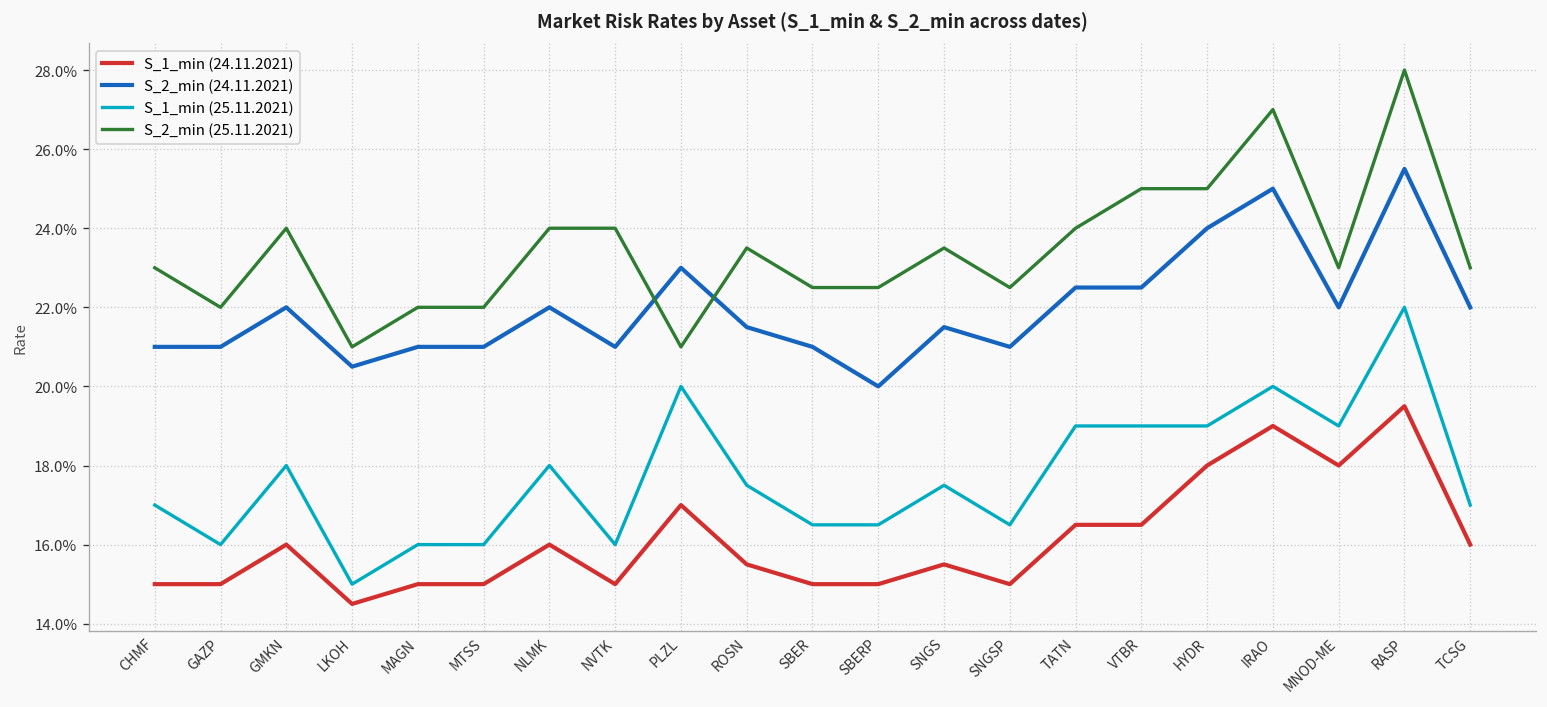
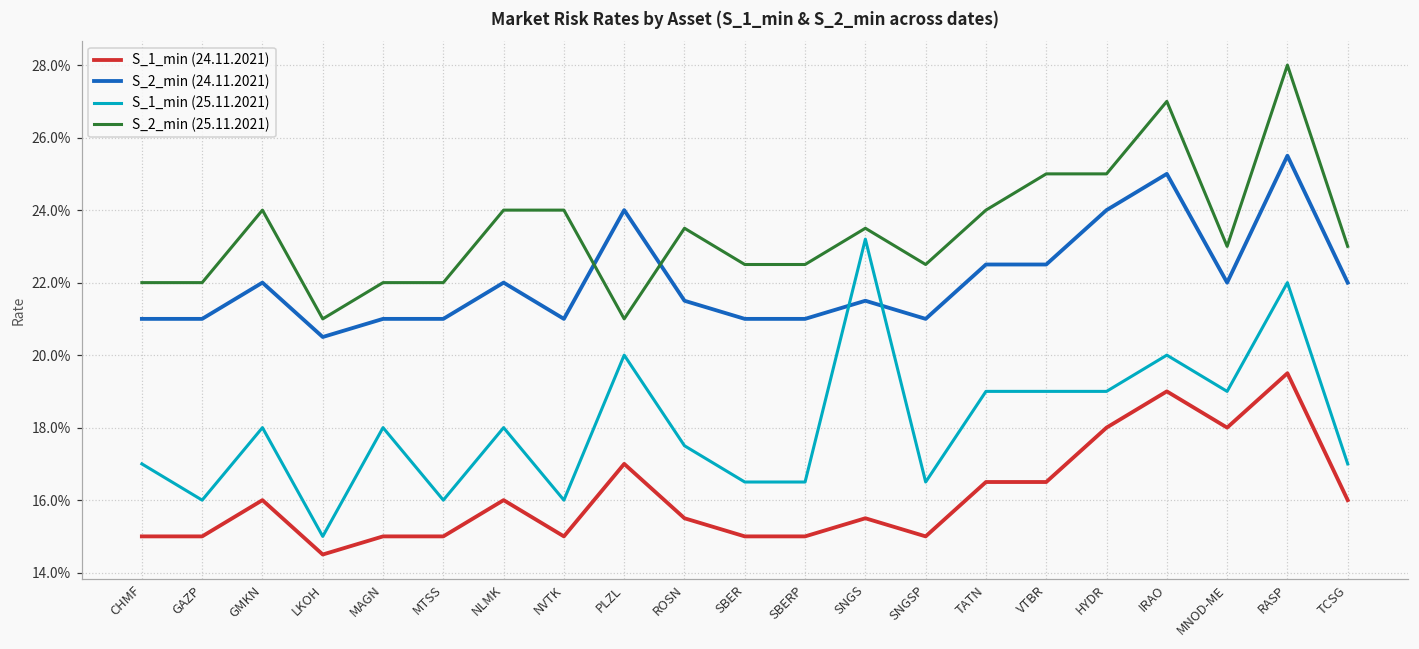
S_2_min (25.11.2021), CHMF: 23.0% -> 22.0%
S_1_min (25.11.2021), MAGN: 16.0% -> 18.0%
S_2_min (24.11.2021), PLZL: 23.0% -> 24.0%
S_2_min (24.11.2021), SBERP: 20.0% -> 21.0%
S_1_min (25.11.2021), SNGS: 17.5% -> 23.2%
